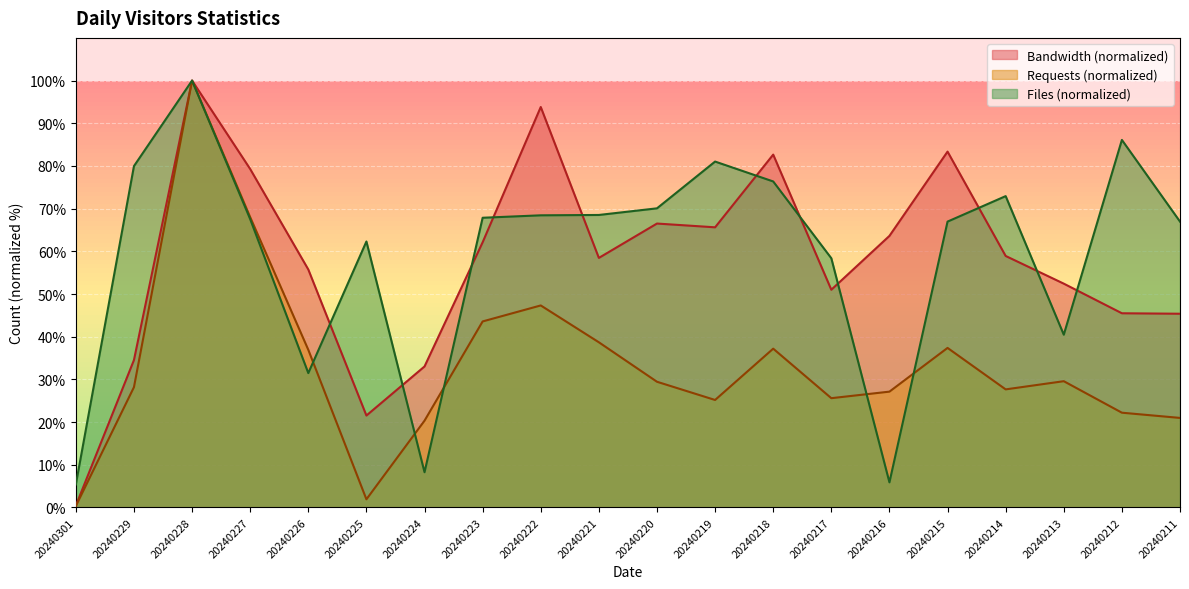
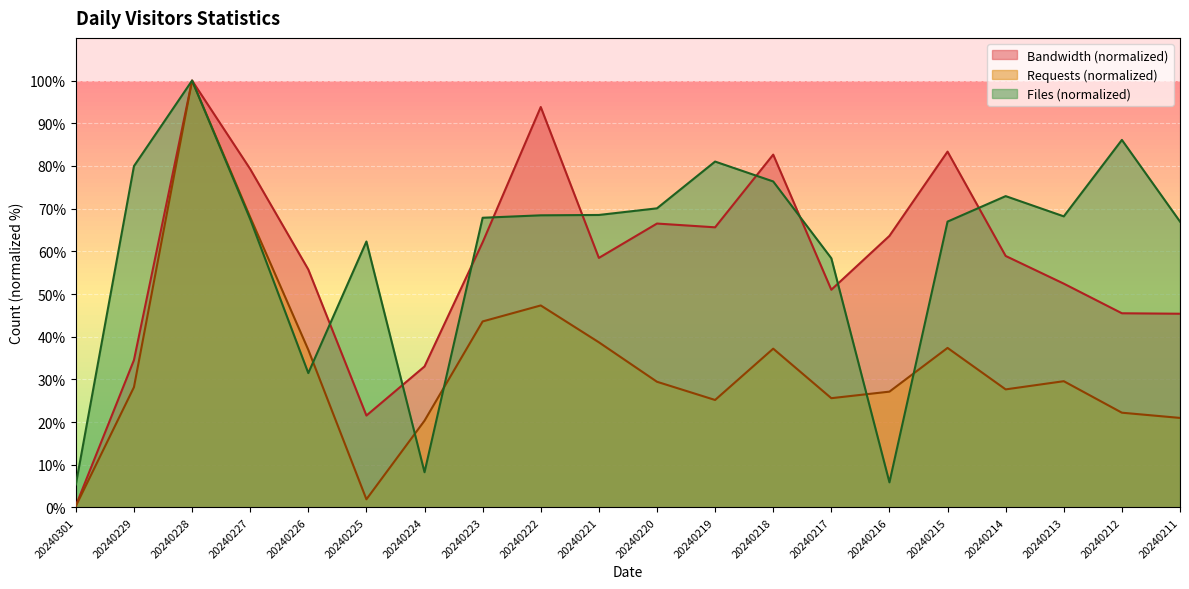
Files (normalized), 20240213: 40% -> 68%
